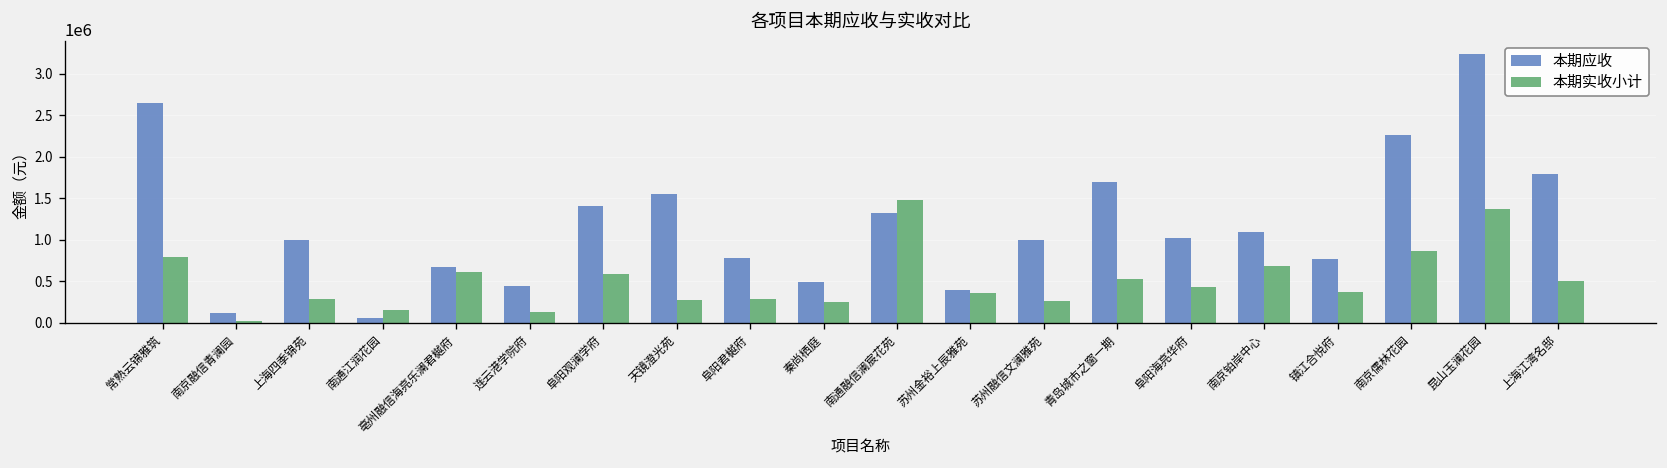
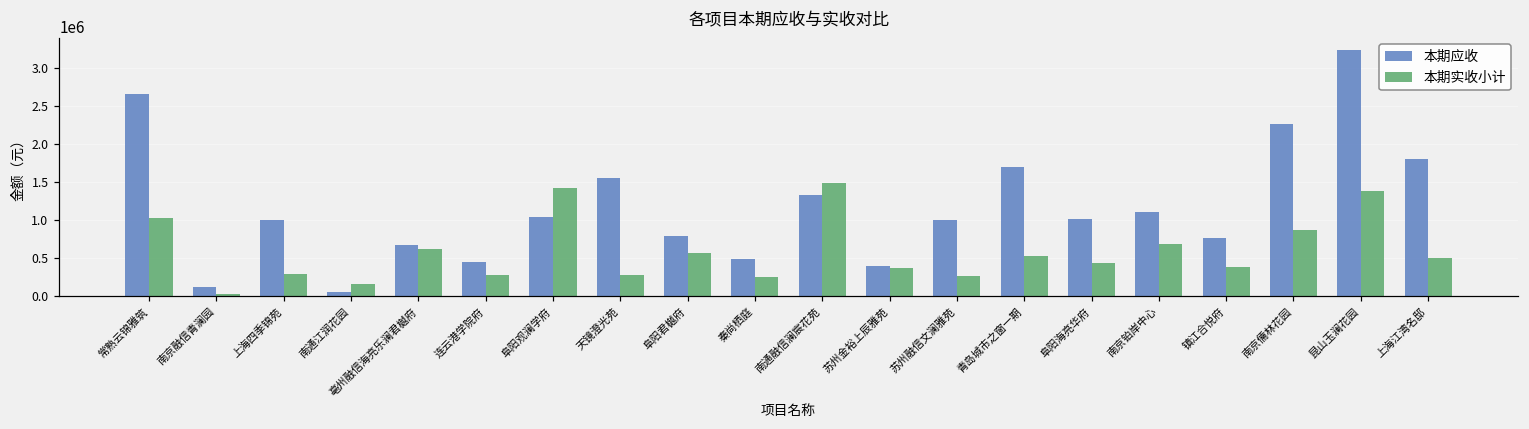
本期实收小计, 常熟云锦雅筑: 800000 -> 1000000
本期实收小计, 连云港学院府: 100000 -> 300000
本期应收, 阜阳观澜学府: 1400000 -> 1000000
本期实收小计, 阜阳观澜学府: 600000 -> 1400000
本期实收小计, 阜阳君樾府: 300000 -> 600000
